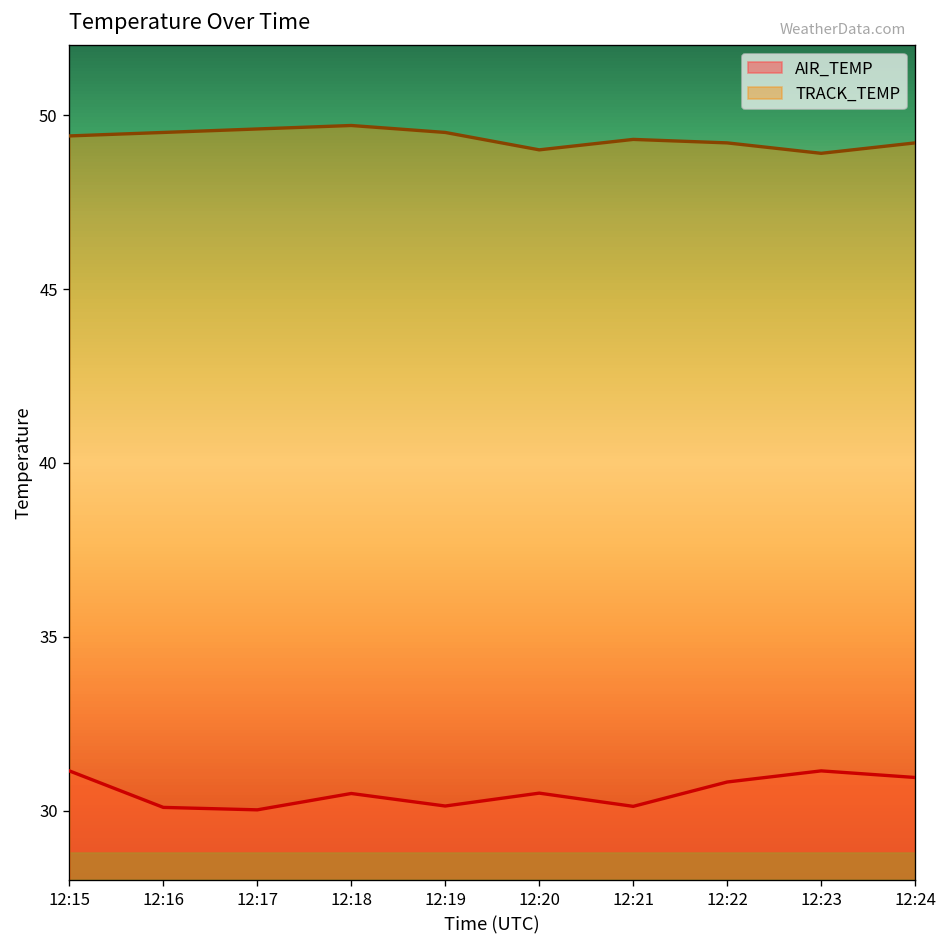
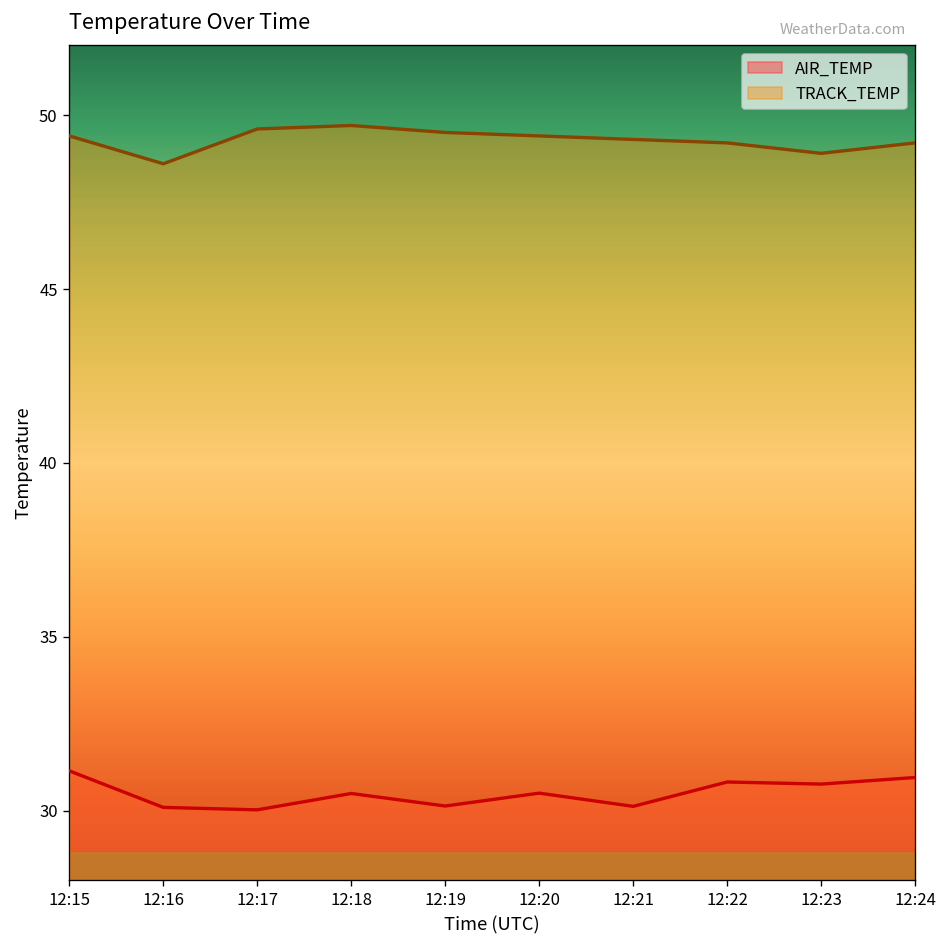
TRACK_TEMP, 12:16: 49.5 -> 48.6
TRACK_TEMP, 12:20: 49.0 -> 49.4
AIR_TEMP, 12:23: 31.2 -> 30.8
